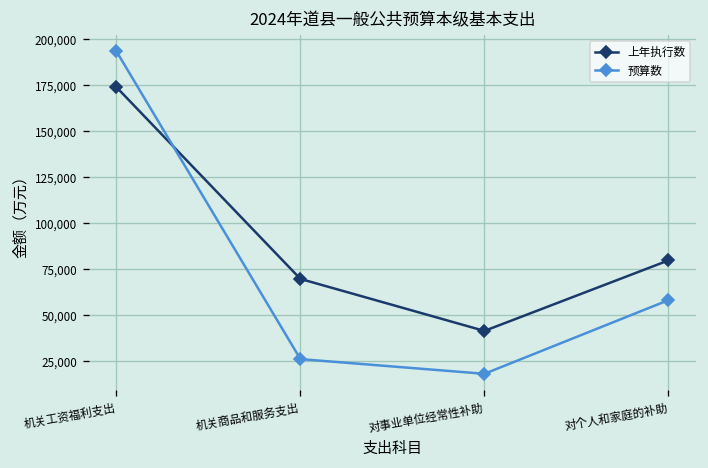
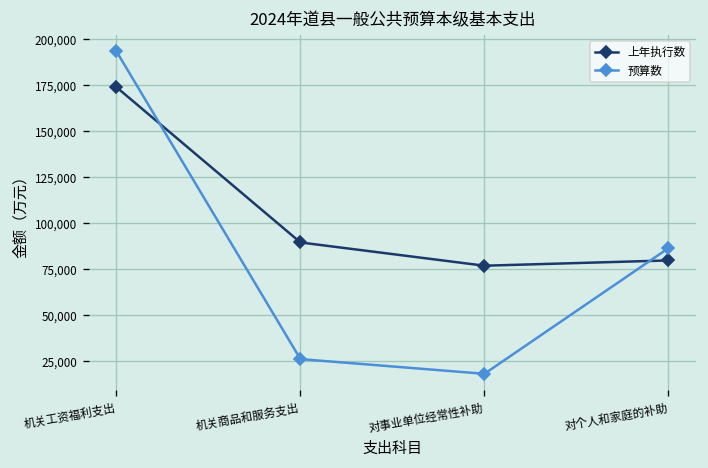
上年执行数, 机关商品和服务支出: 70,000 -> 90,000
上年执行数, 对事业单位经常性补助: 41,000 -> 77,000
预算数, 对个人和家庭的补助: 58,000 -> 86,000
